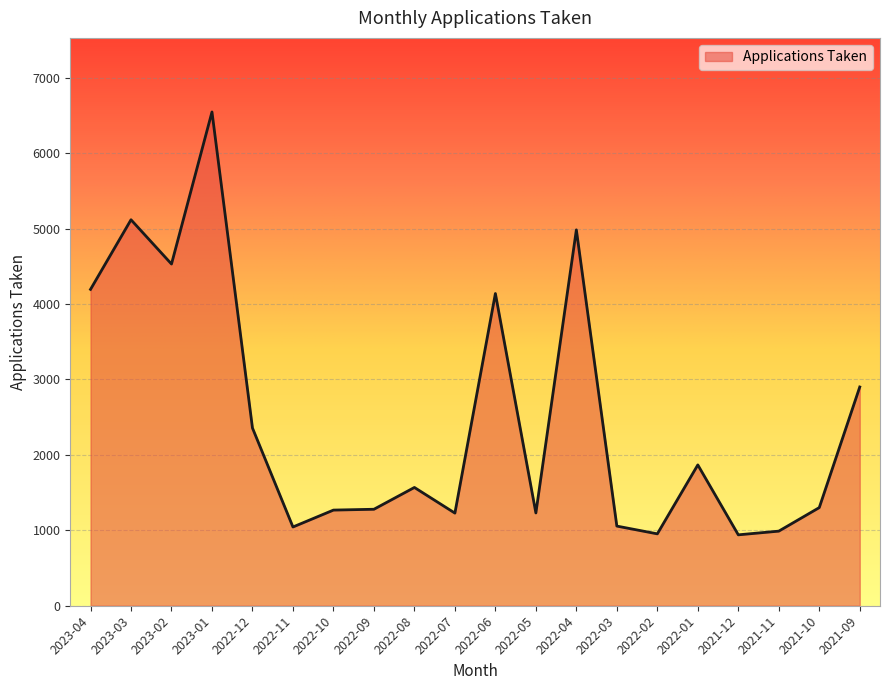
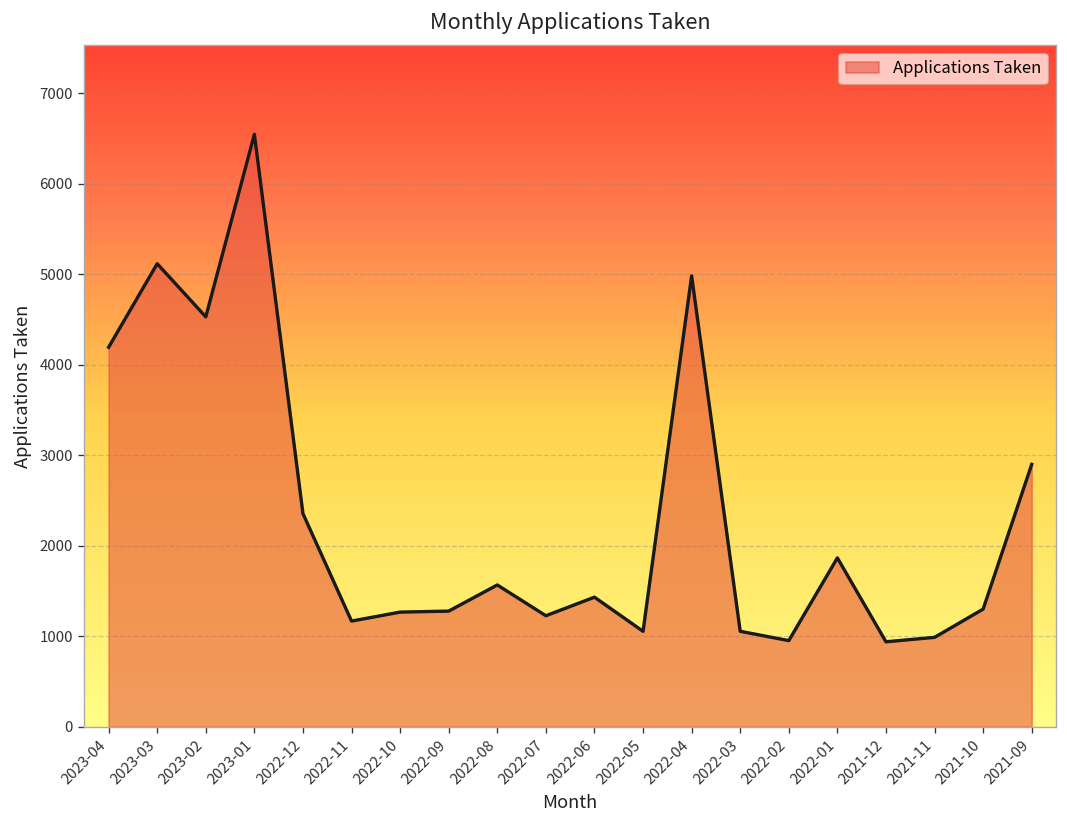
2022-11: 1000 -> 1200
2022-06: 4100 -> 1400
2022-05: 1200 -> 1100
